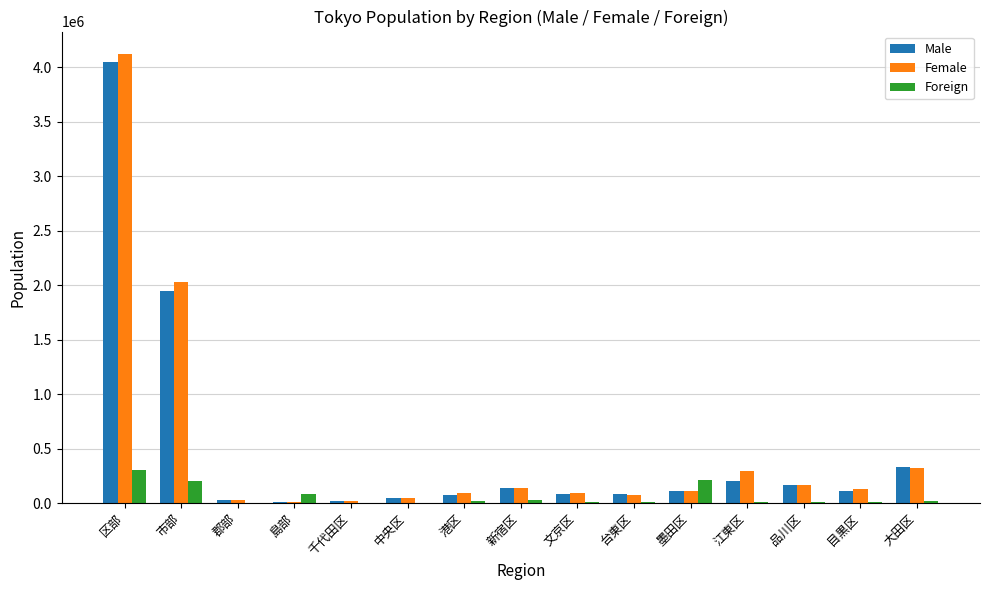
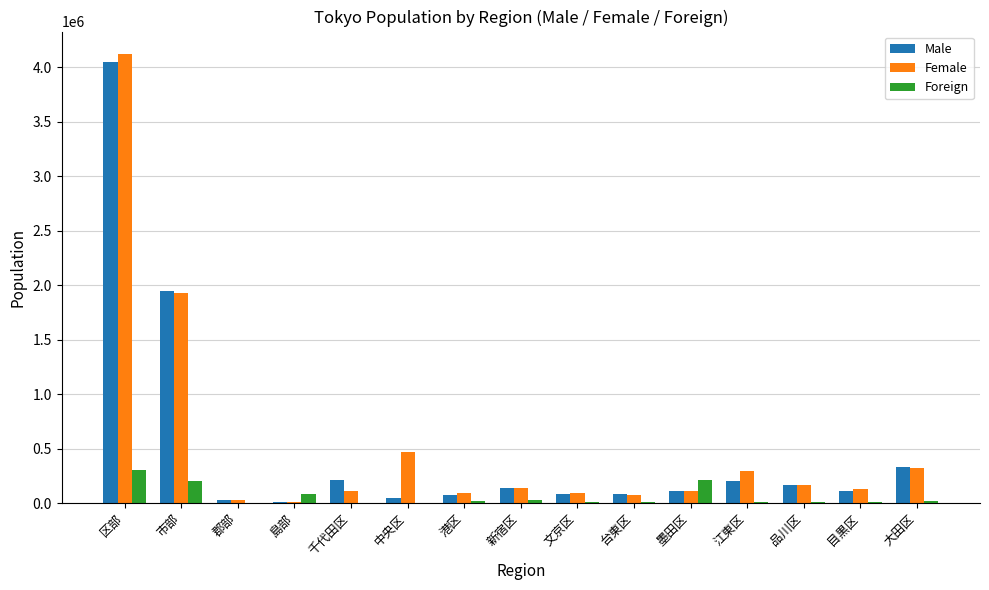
Female, 市部: 2030000 -> 1930000
Male, 千代田区: 20000 -> 210000
Female, 千代田区: 20000 -> 110000
Female, 中央区: 50000 -> 470000
